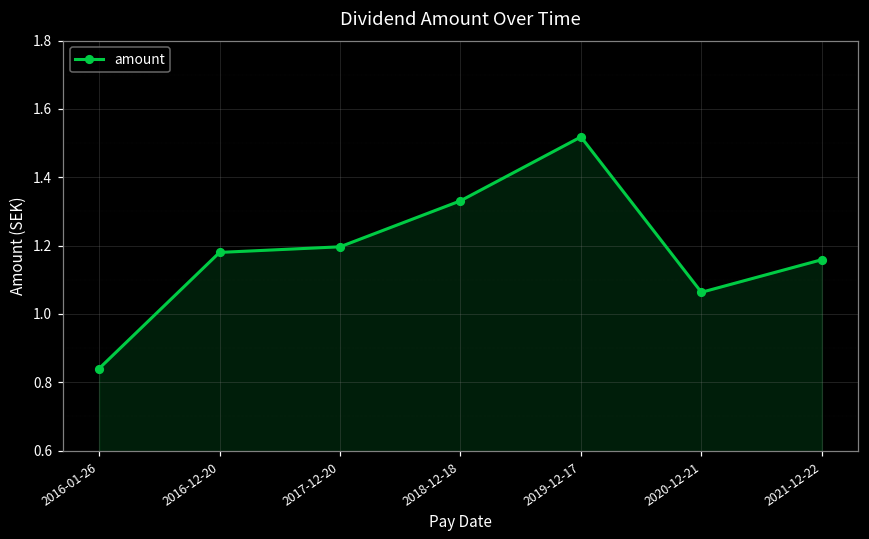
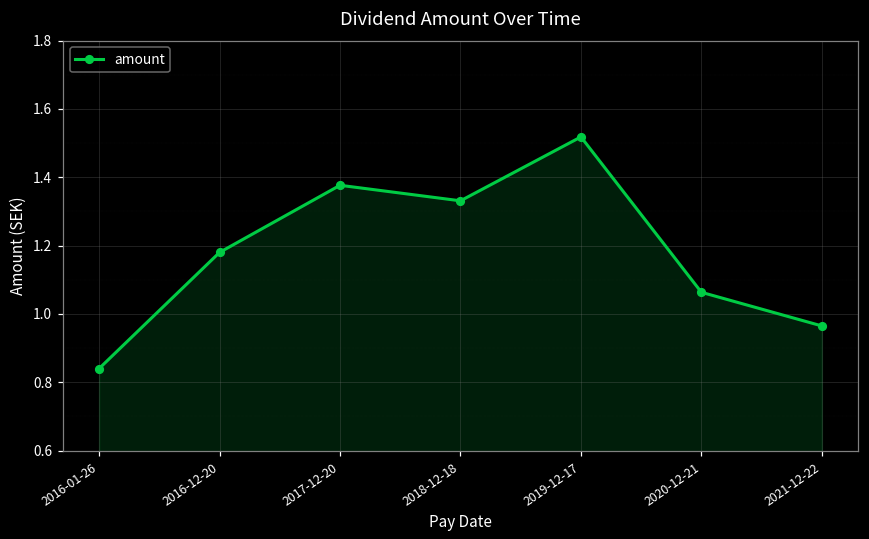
2017-12-20: 1.20 -> 1.38
2021-12-22: 1.16 -> 0.96
